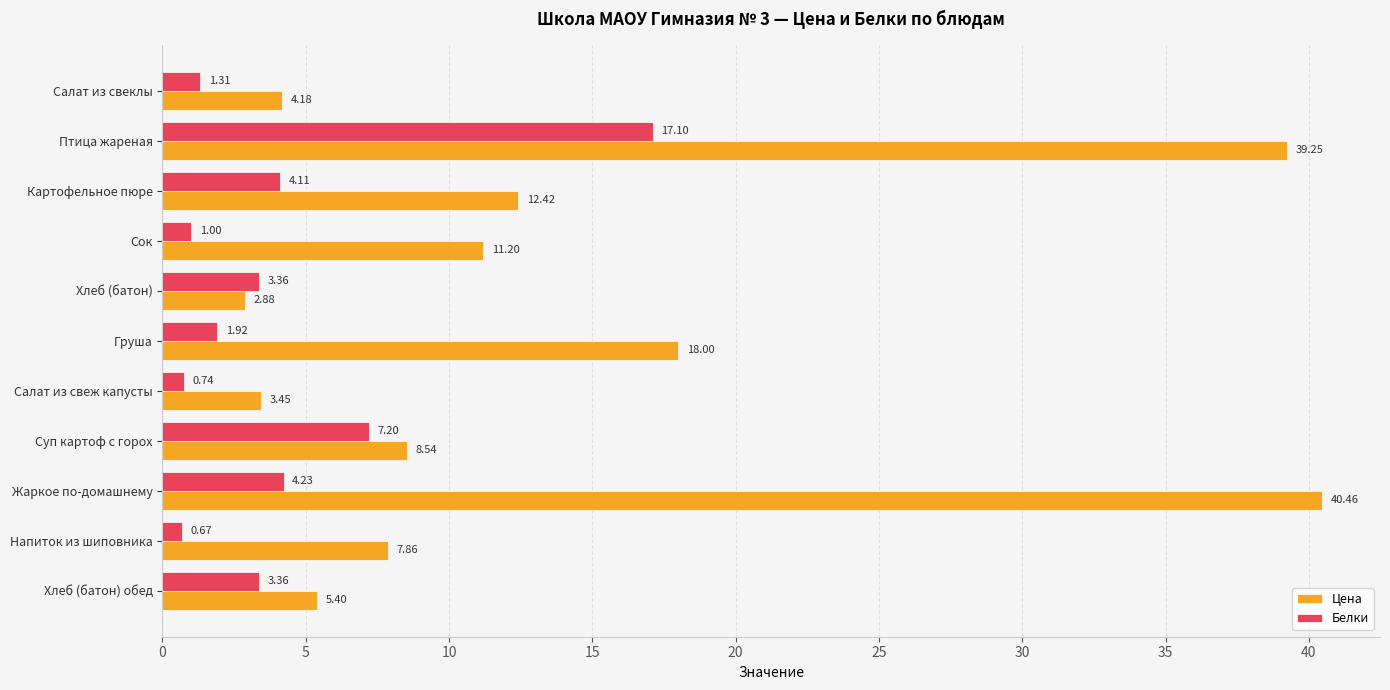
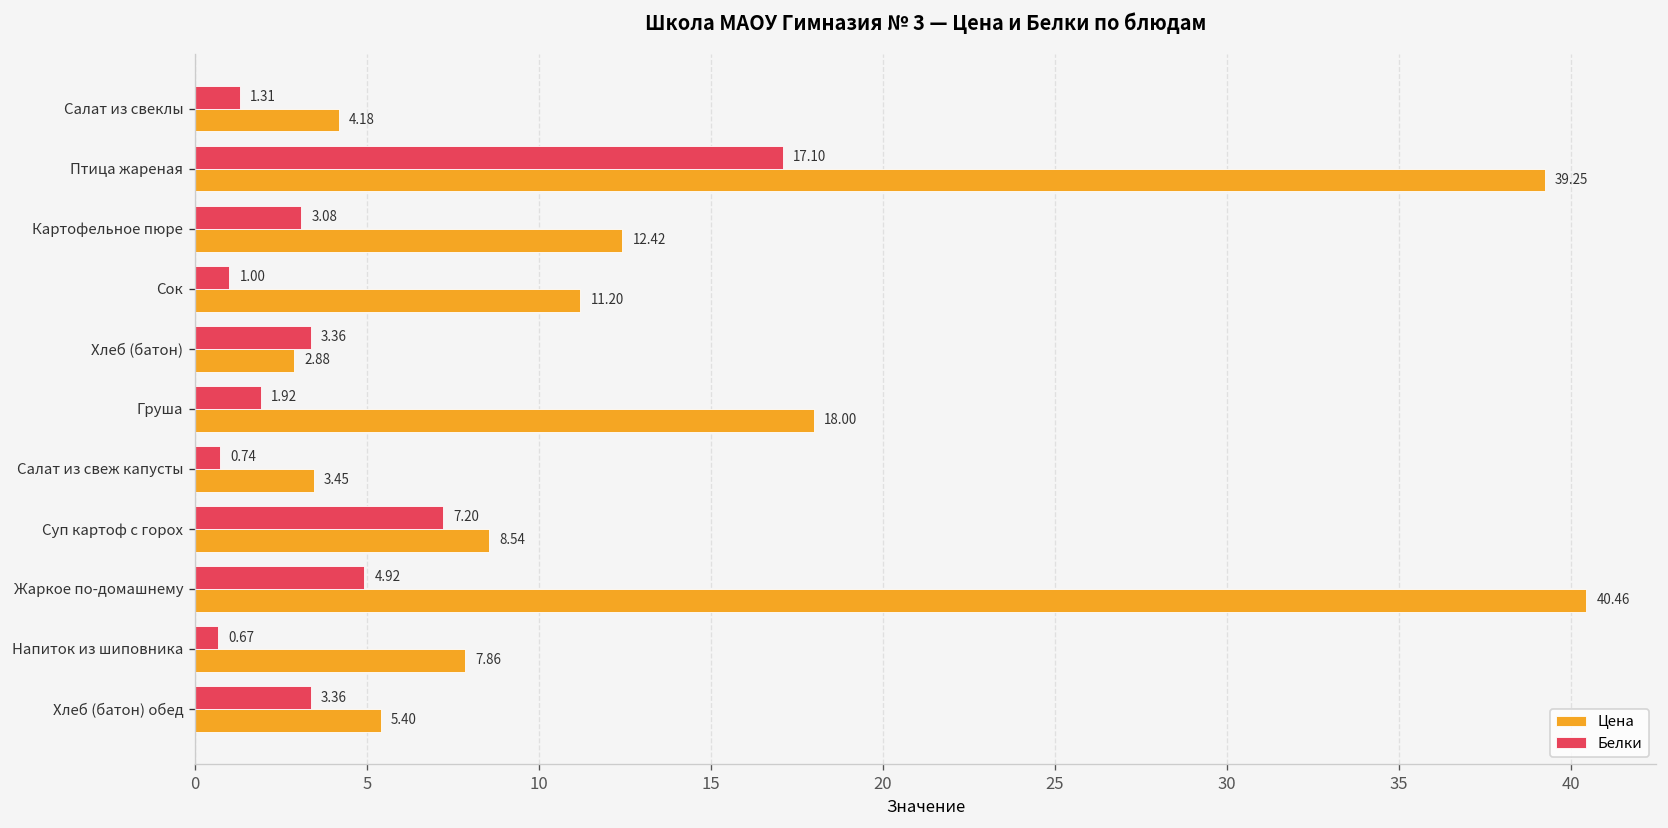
Белки, Картофельное пюре: 4.11 -> 3.08
Белки, Жаркое по-домашнему: 4.23 -> 4.92
